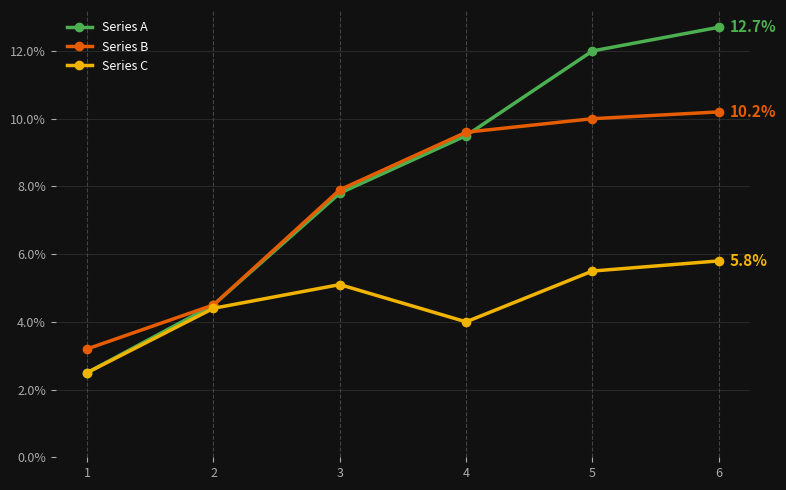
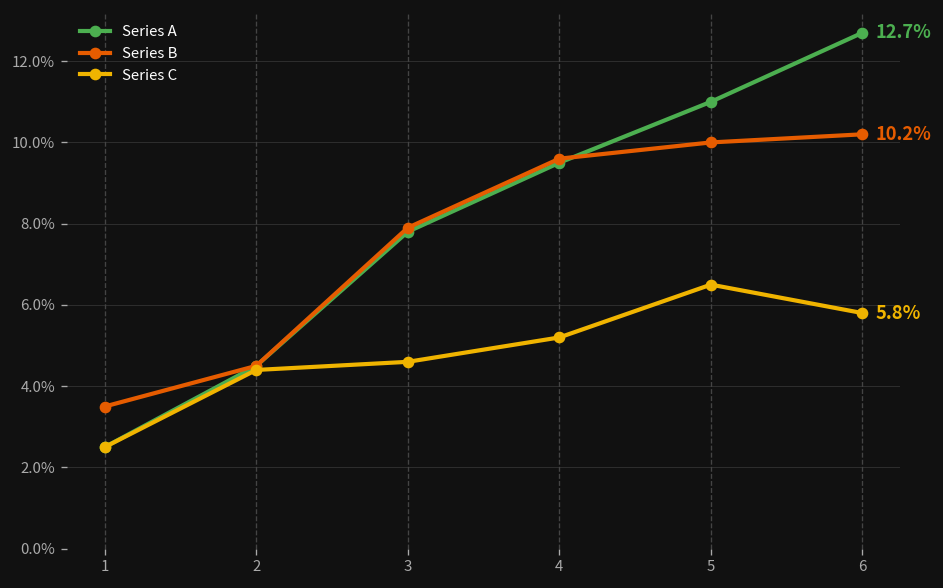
Series B, 1: 3.2% -> 3.5%
Series C, 3: 5.1% -> 4.6%
Series C, 4: 4.0% -> 5.2%
Series A, 5: 12.0% -> 11.0%
Series C, 5: 5.5% -> 6.5%
